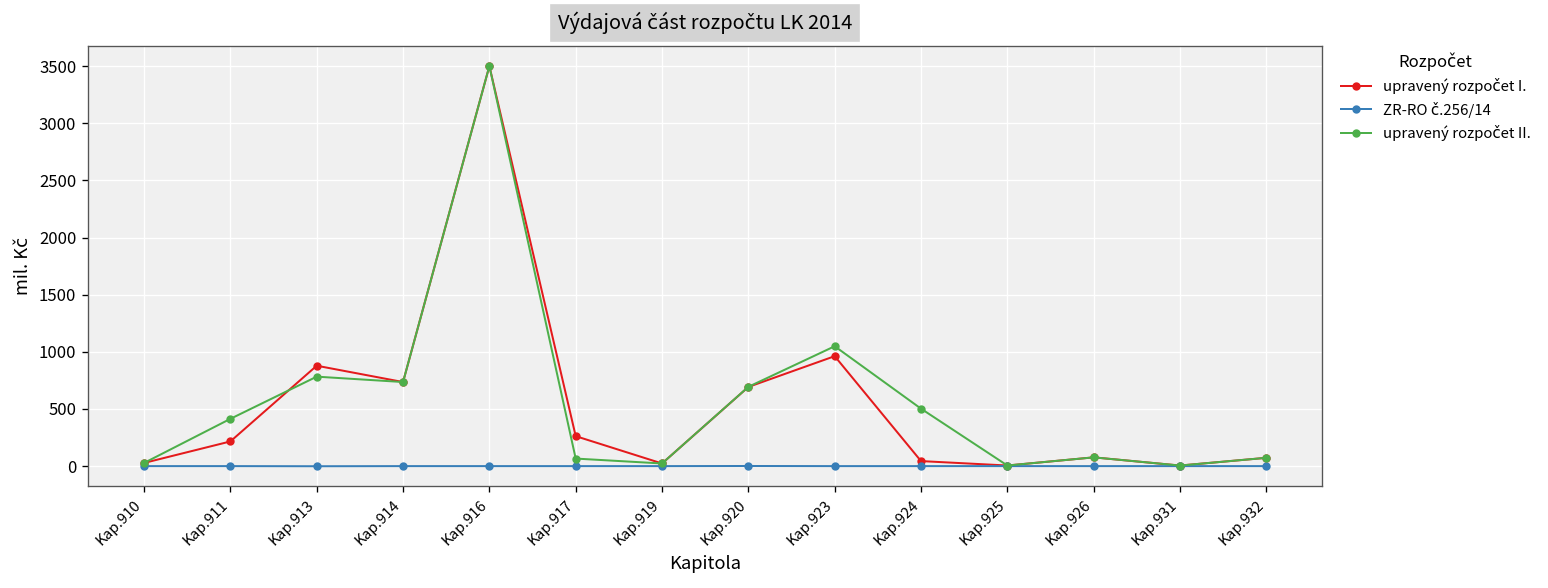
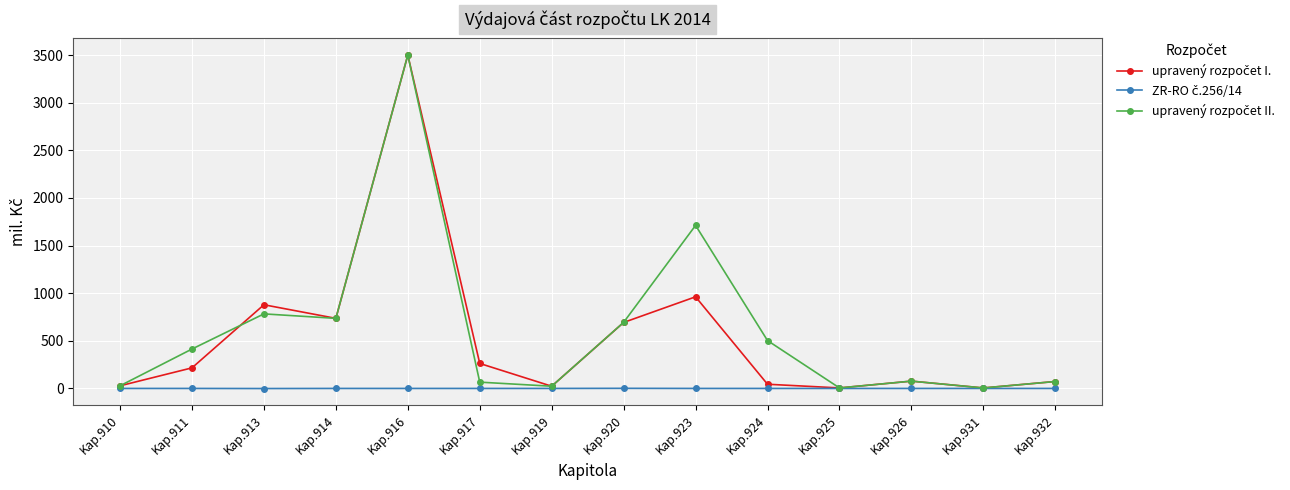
upravený rozpočet II., Kap.923: 1000 -> 1700
